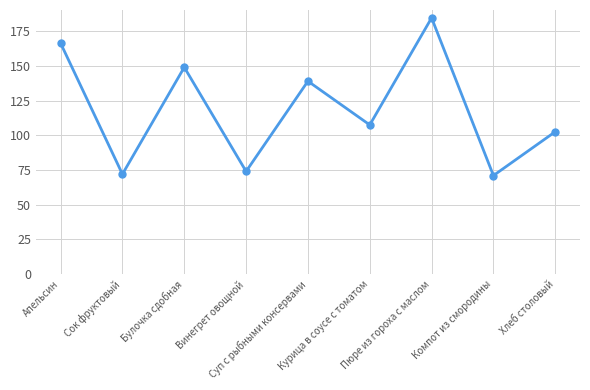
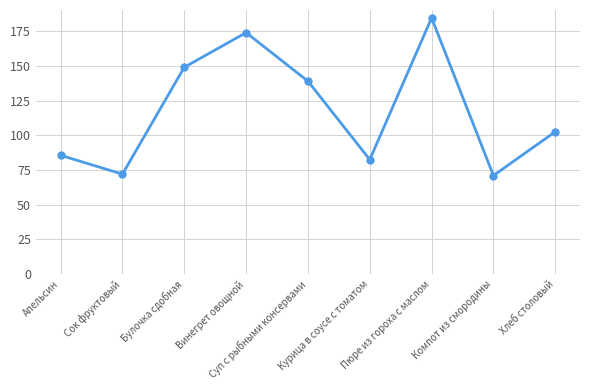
Апельсин: 166 -> 86
Винегрет овощной: 74 -> 174
Курица в соусе с томатом: 107 -> 82
